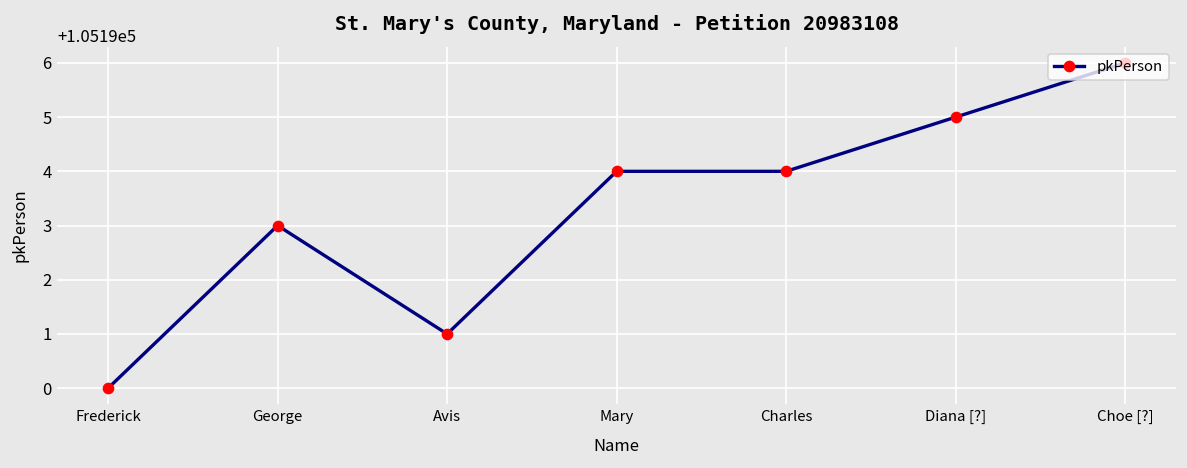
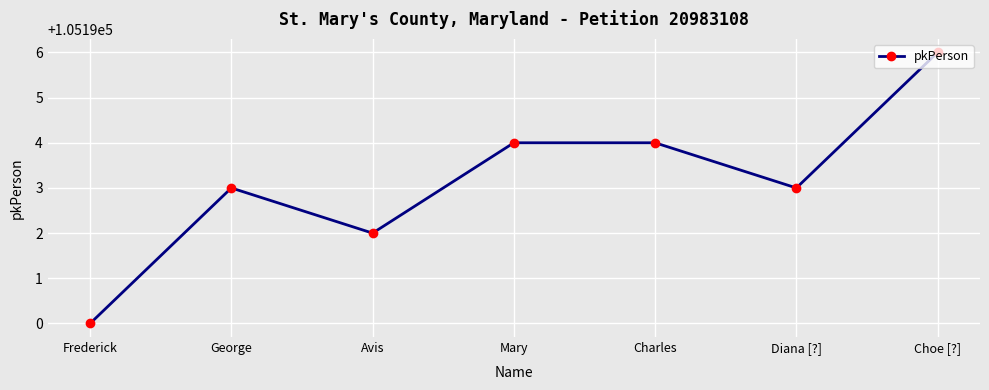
Avis: 105191 -> 105192
Diana [?]: 105195 -> 105193
